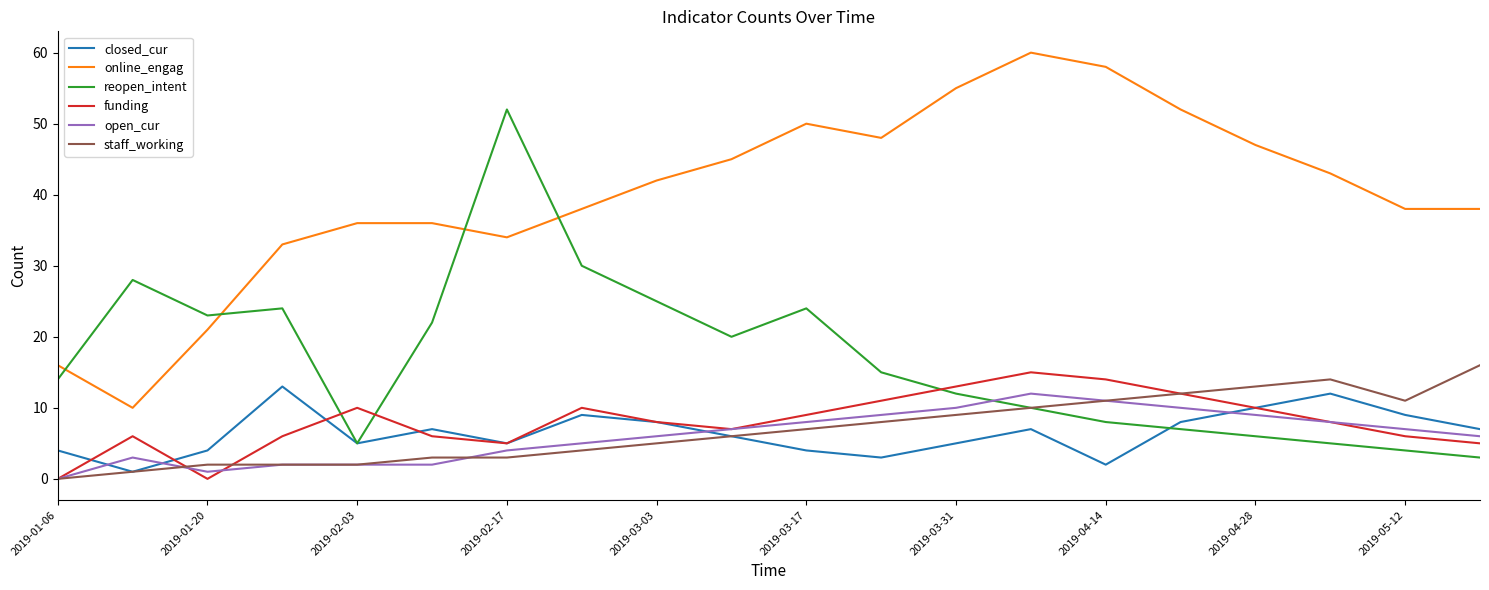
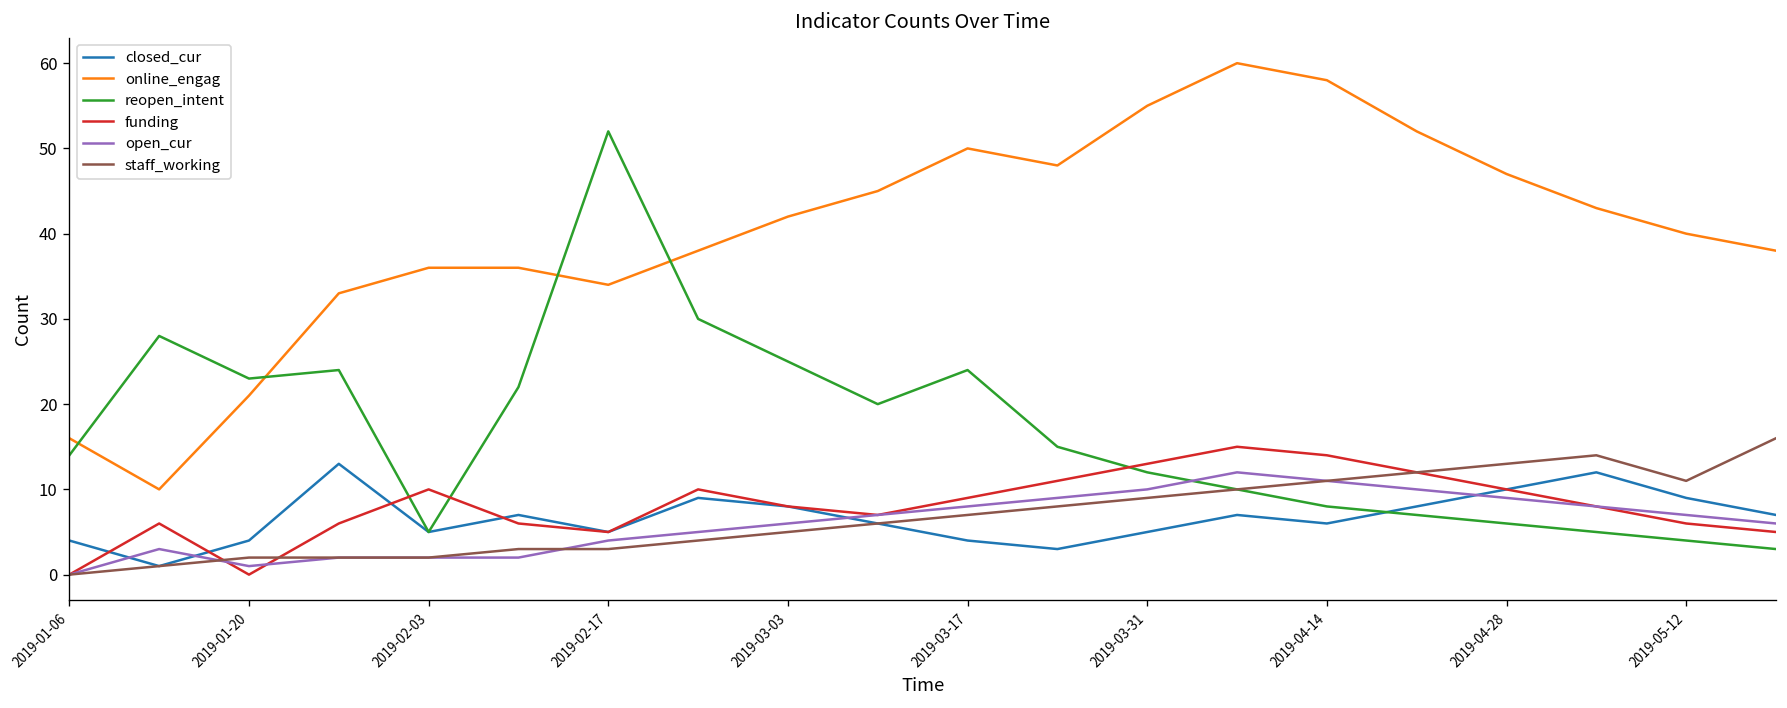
closed_cur, 2019-04-14: 2 -> 6
online_engag, 2019-05-12: 38 -> 40
